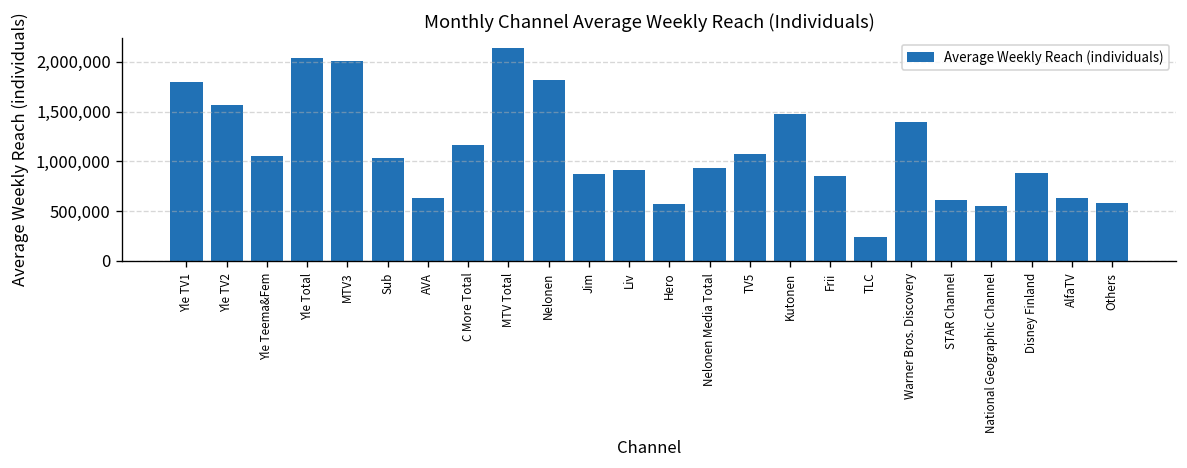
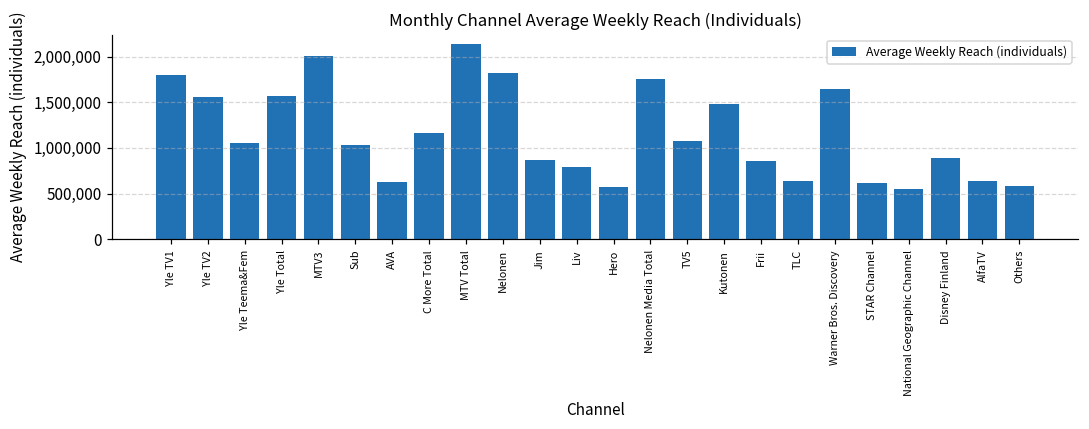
Yle Total: 2,000,000 -> 1,600,000
Liv: 900,000 -> 800,000
Nelonen Media Total: 900,000 -> 1,800,000
TLC: 200,000 -> 600,000
Warner Bros. Discovery: 1,400,000 -> 1,600,000
